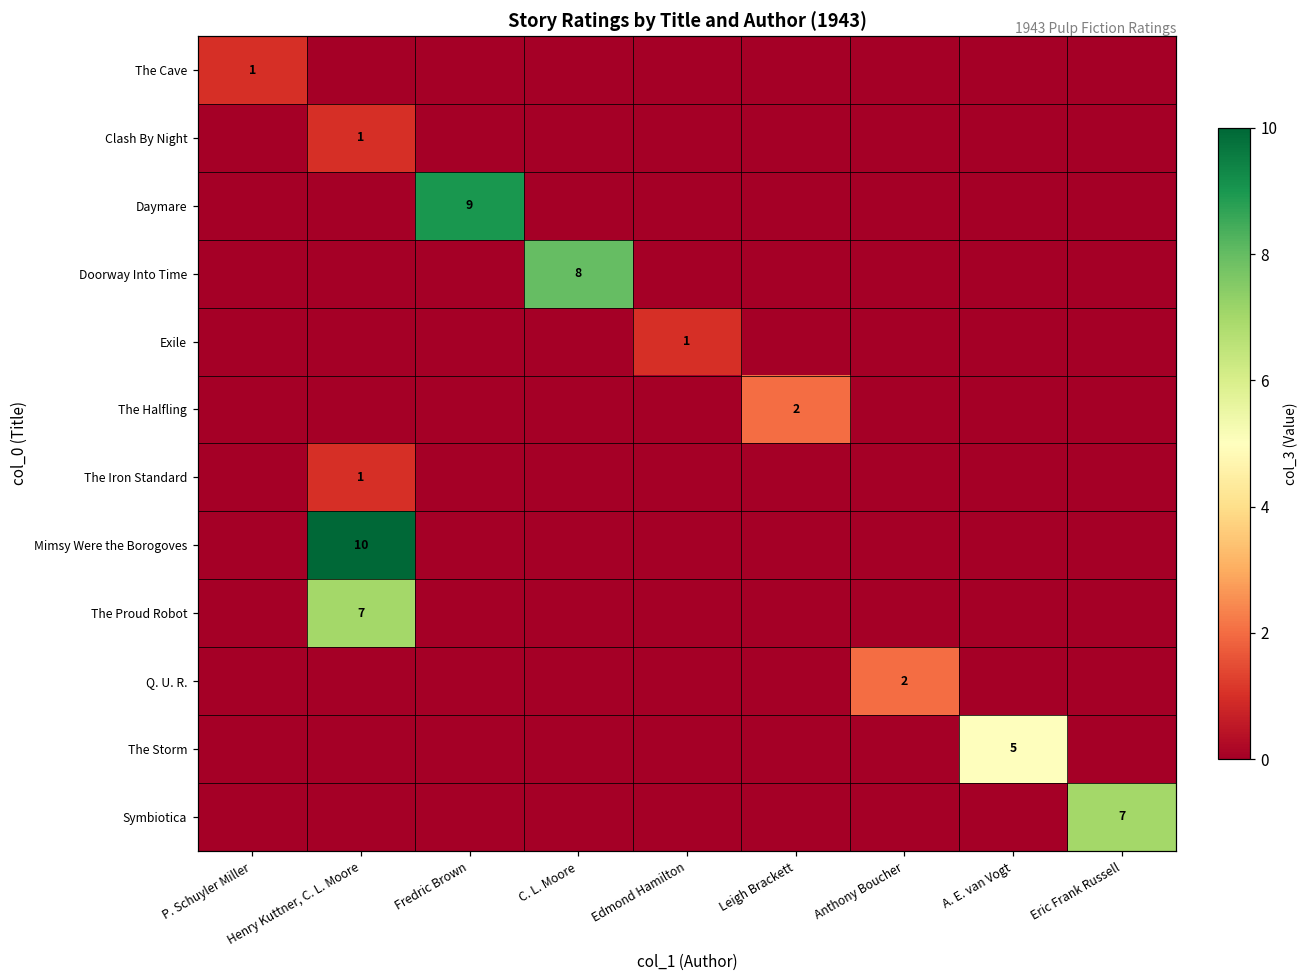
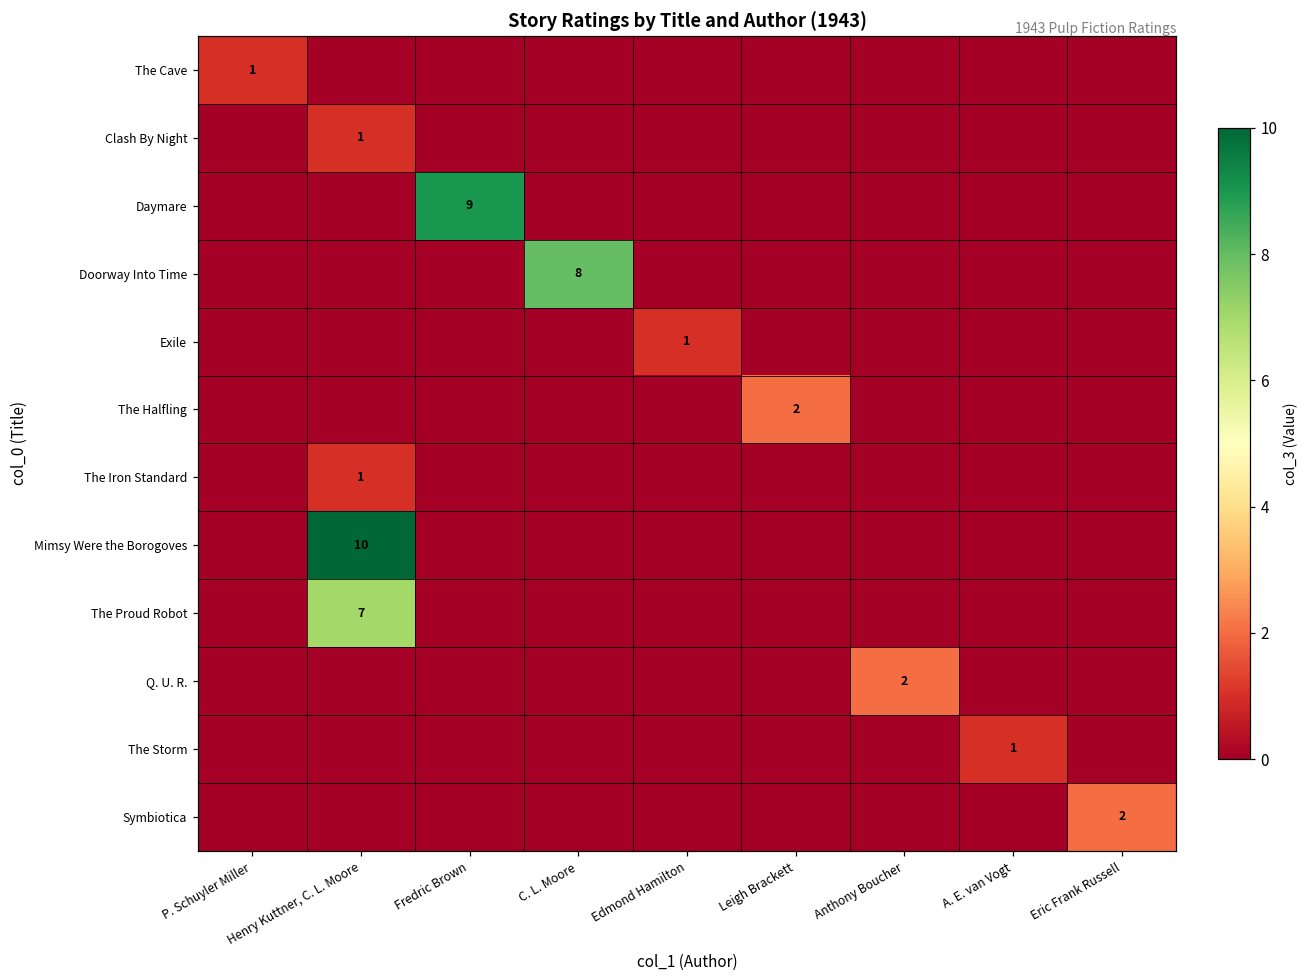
The Storm, A. E. van Vogt: 5 -> 1
Symbiotica, Eric Frank Russell: 7 -> 2
